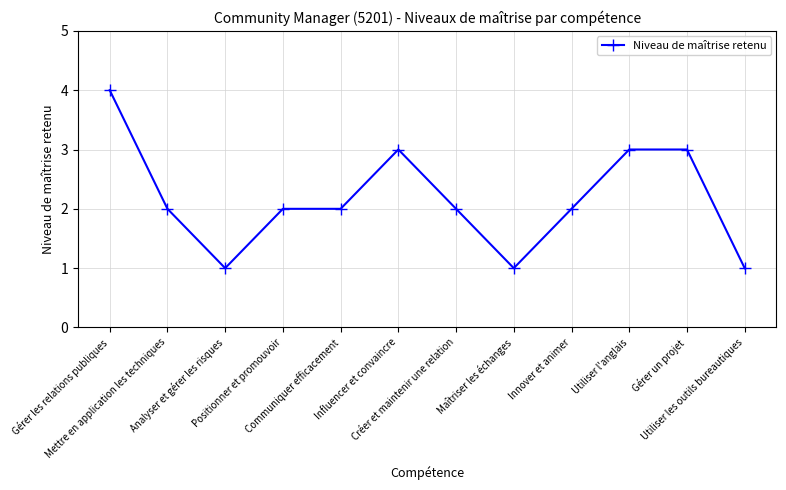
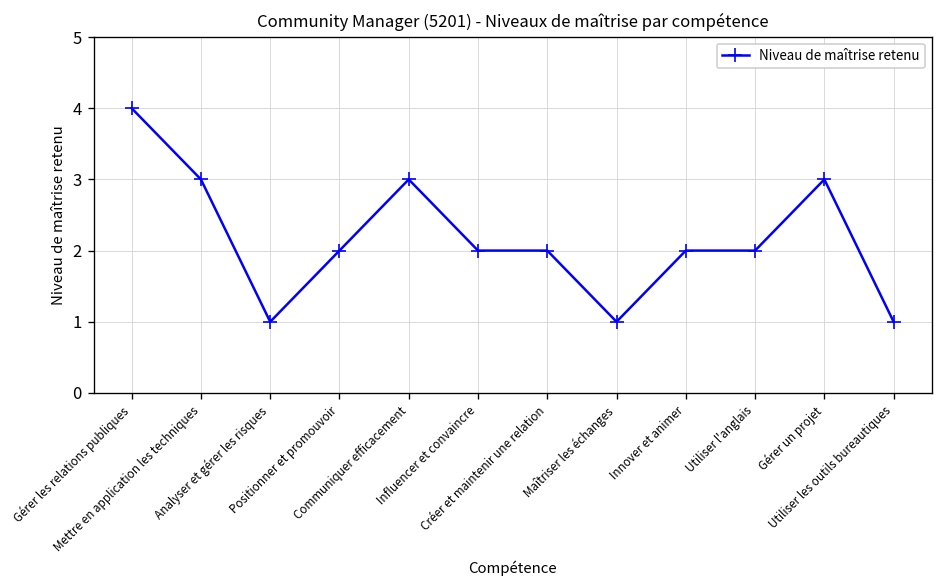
Mettre en application les techniques: 2 -> 3
Communiquer efficacement: 2 -> 3
Influencer et convaincre: 3 -> 2
Utiliser l'anglais: 3 -> 2
